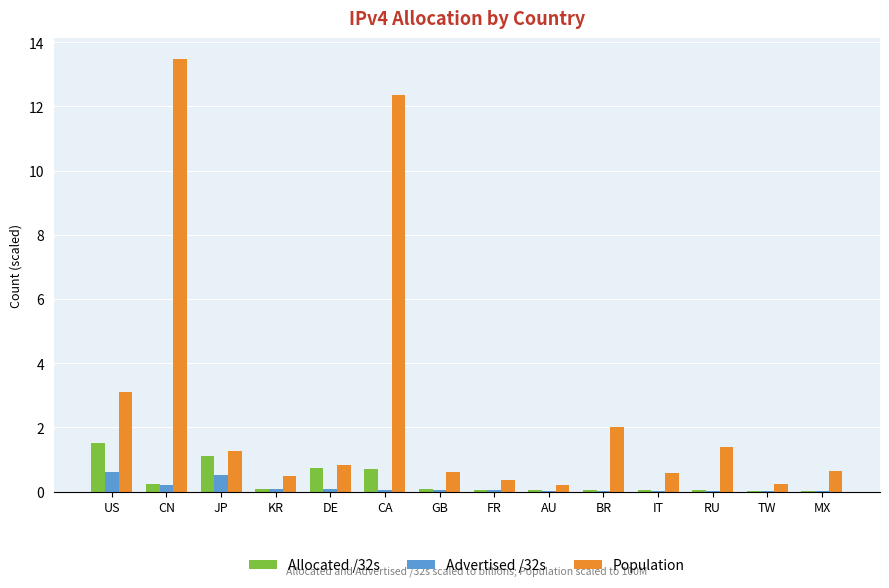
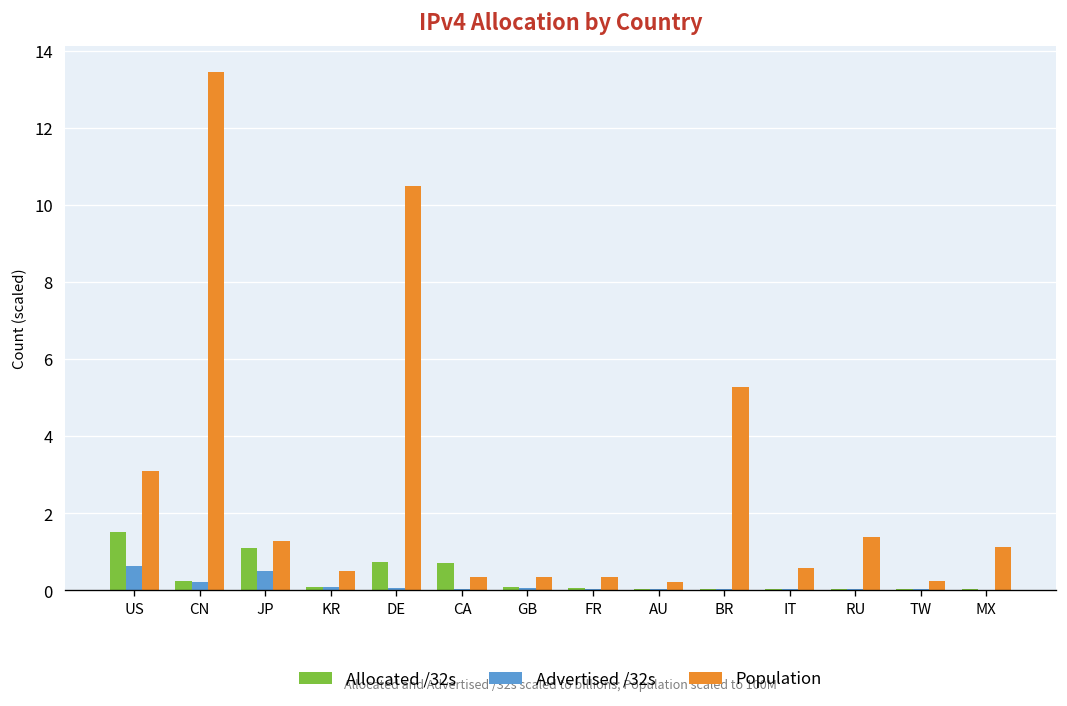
Population, DE: 0.8 -> 10.5
Population, CA: 12.4 -> 0.3
Population, GB: 0.6 -> 0.3
Population, BR: 2.0 -> 5.3
Population, MX: 0.6 -> 1.1
